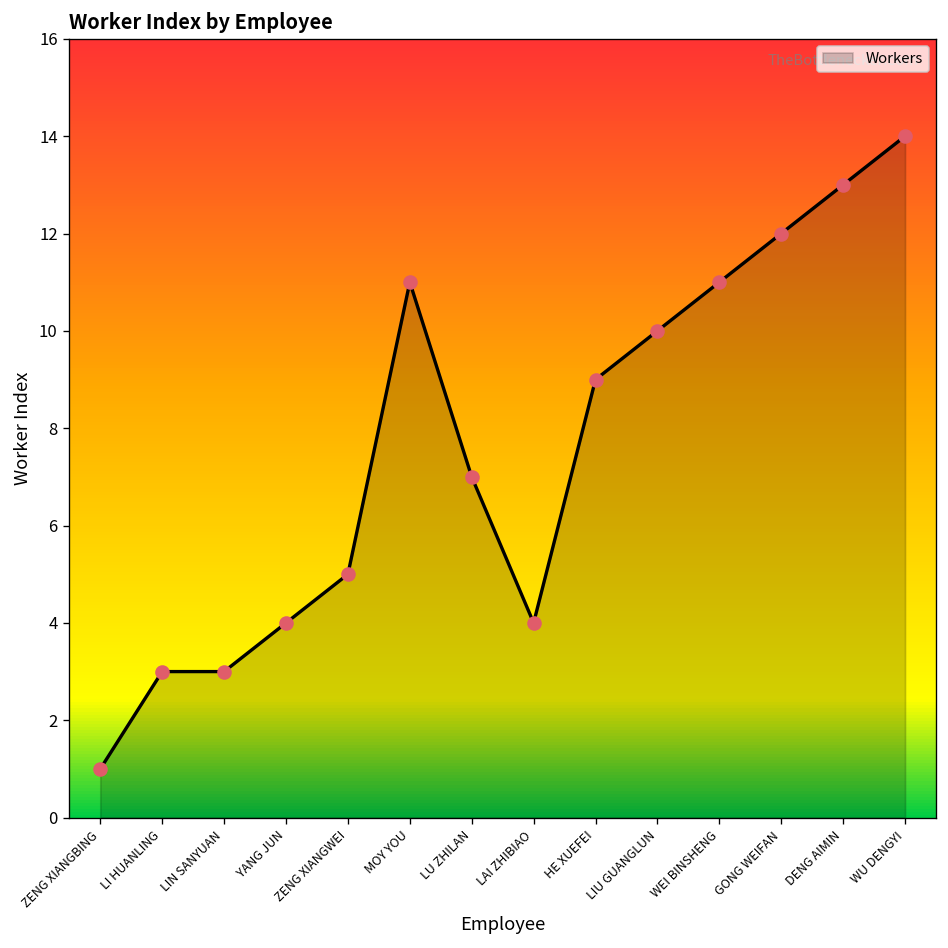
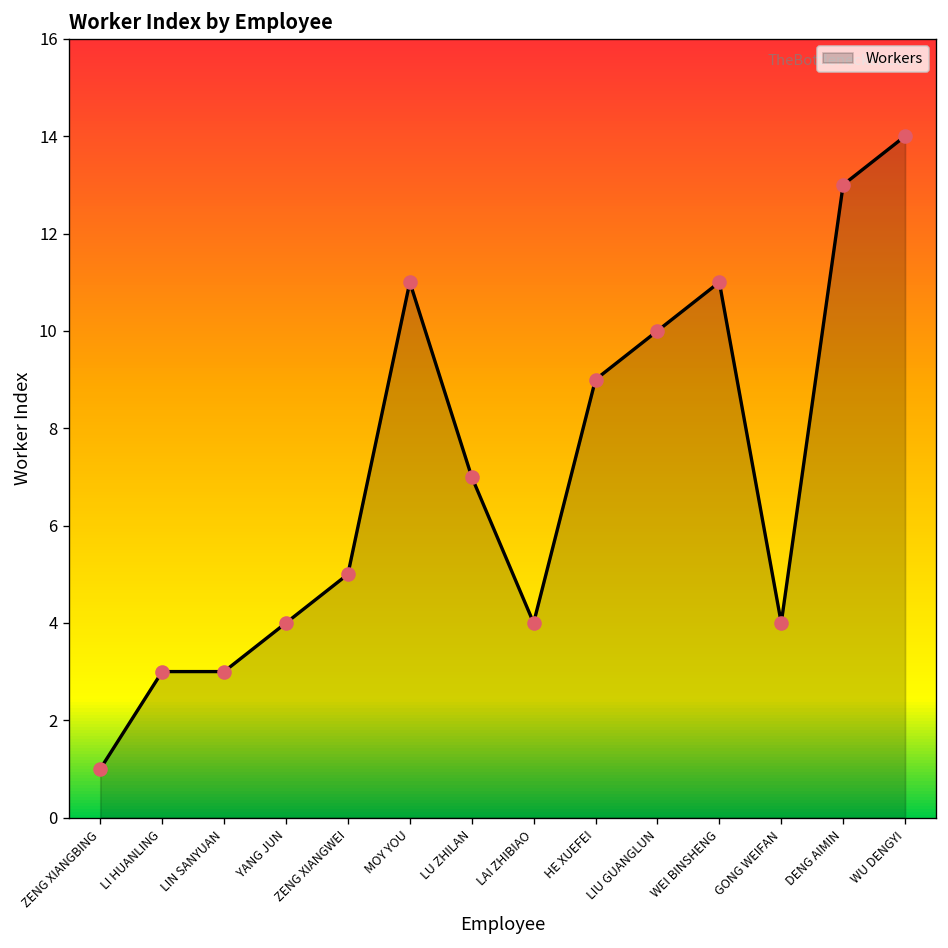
GONG WEIFAN: 12 -> 4
